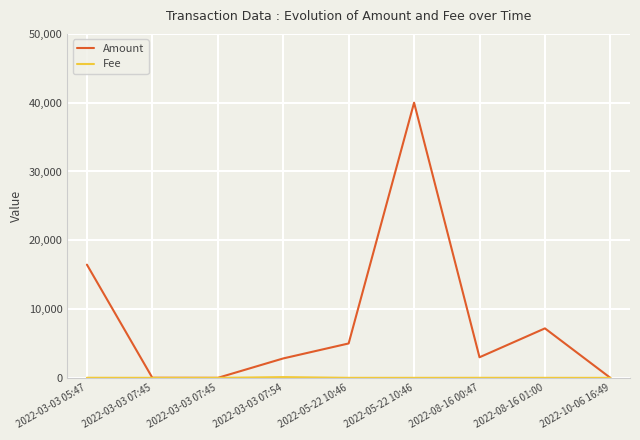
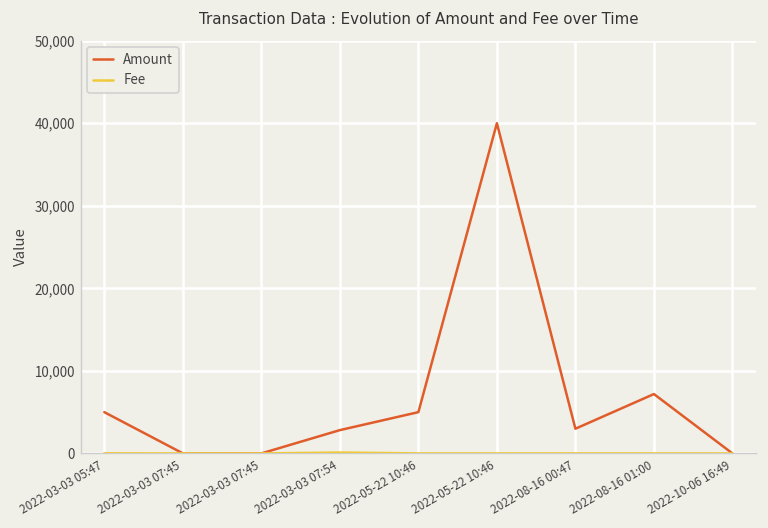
Amount, 2022-03-03 05:47: 16,000 -> 5,000
